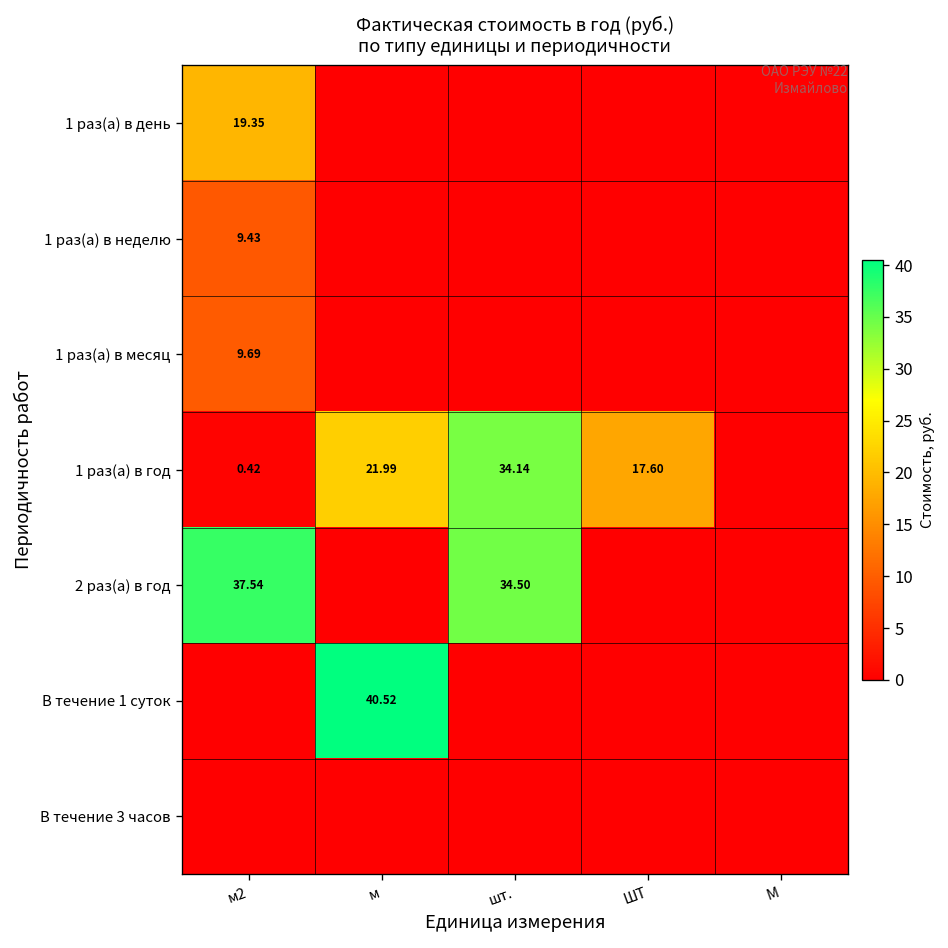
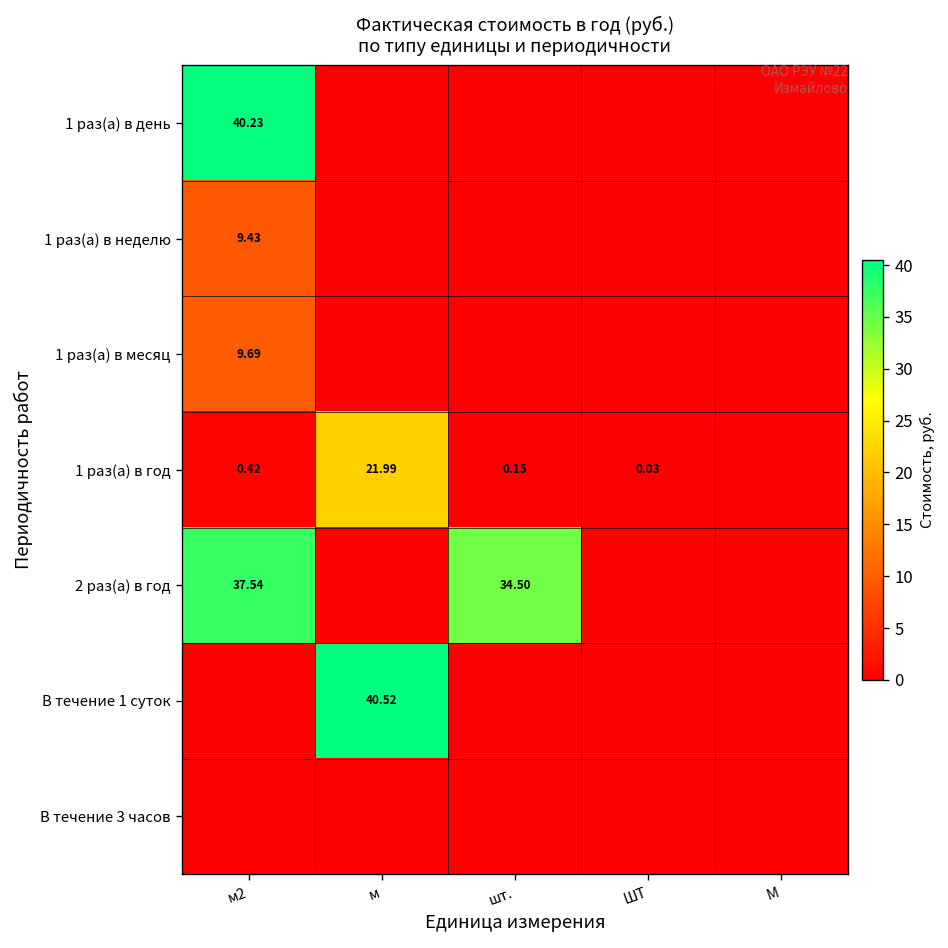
1 раз(а) в день, м2: 19.35 -> 40.23
1 раз(а) в год, шт.: 34.14 -> 0.15
1 раз(а) в год, ШТ: 17.60 -> 0.03
